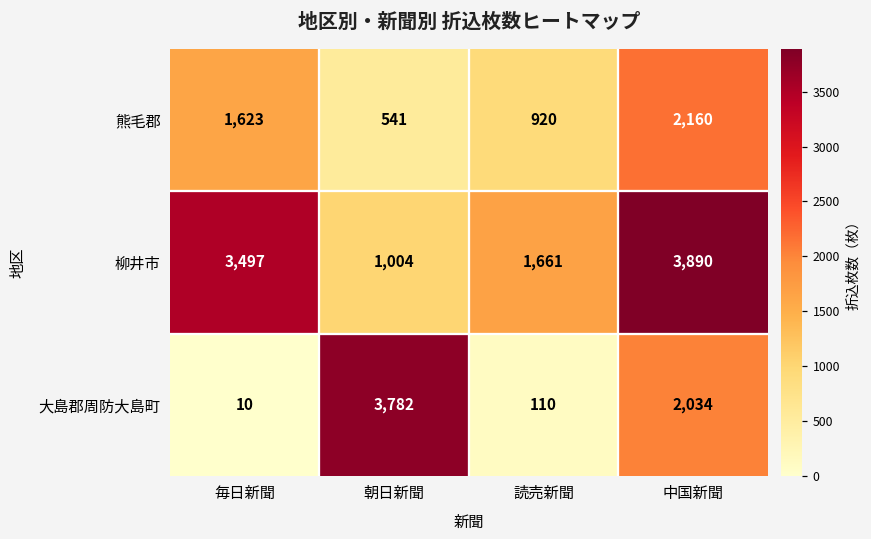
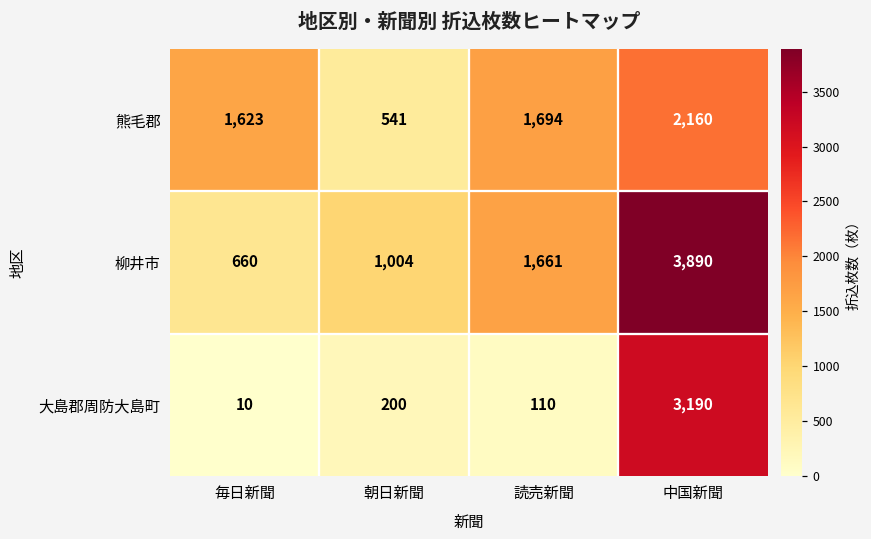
熊毛郡, 読売新聞: 920 -> 1,694
柳井市, 毎日新聞: 3,497 -> 660
大島郡周防大島町, 朝日新聞: 3,782 -> 200
大島郡周防大島町, 中国新聞: 2,034 -> 3,190
